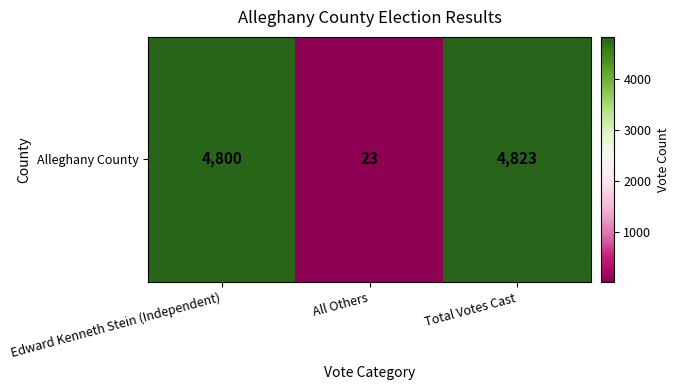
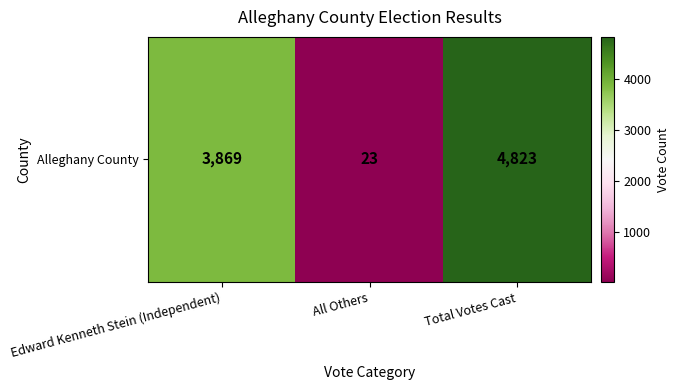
Alleghany County, Edward Kenneth Stein (Independent): 4,800 -> 3,869
